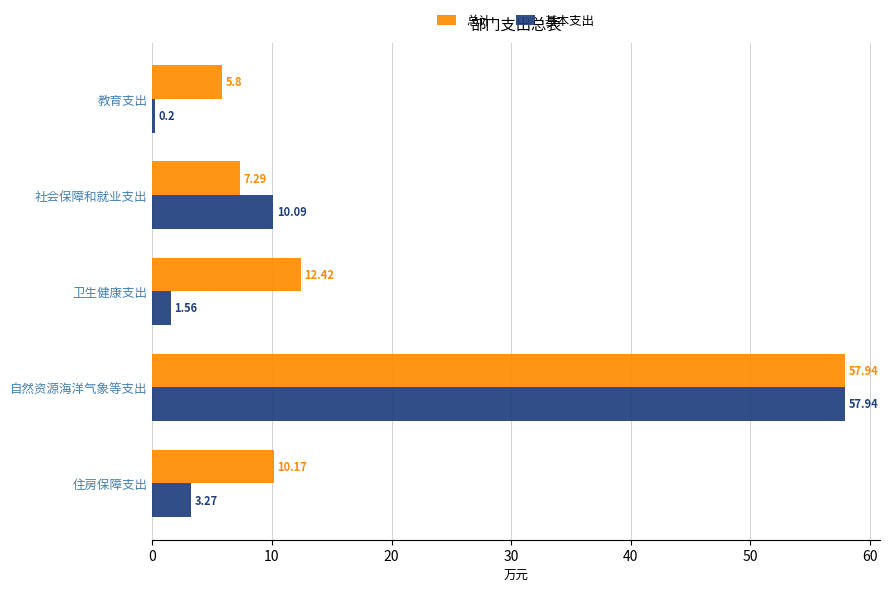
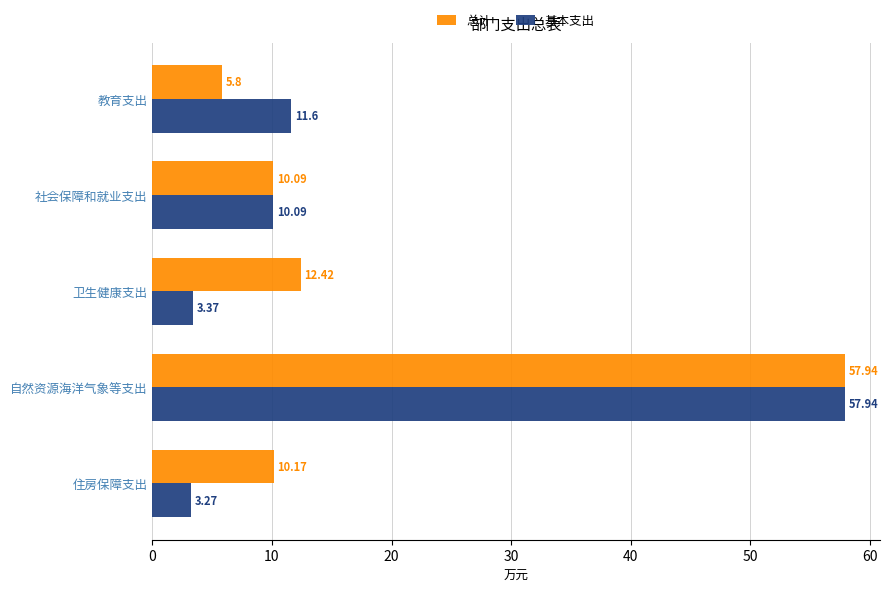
基本支出, 教育支出: 0.2 -> 11.6
总计, 社会保障和就业支出: 7.29 -> 10.09
基本支出, 卫生健康支出: 1.56 -> 3.37
